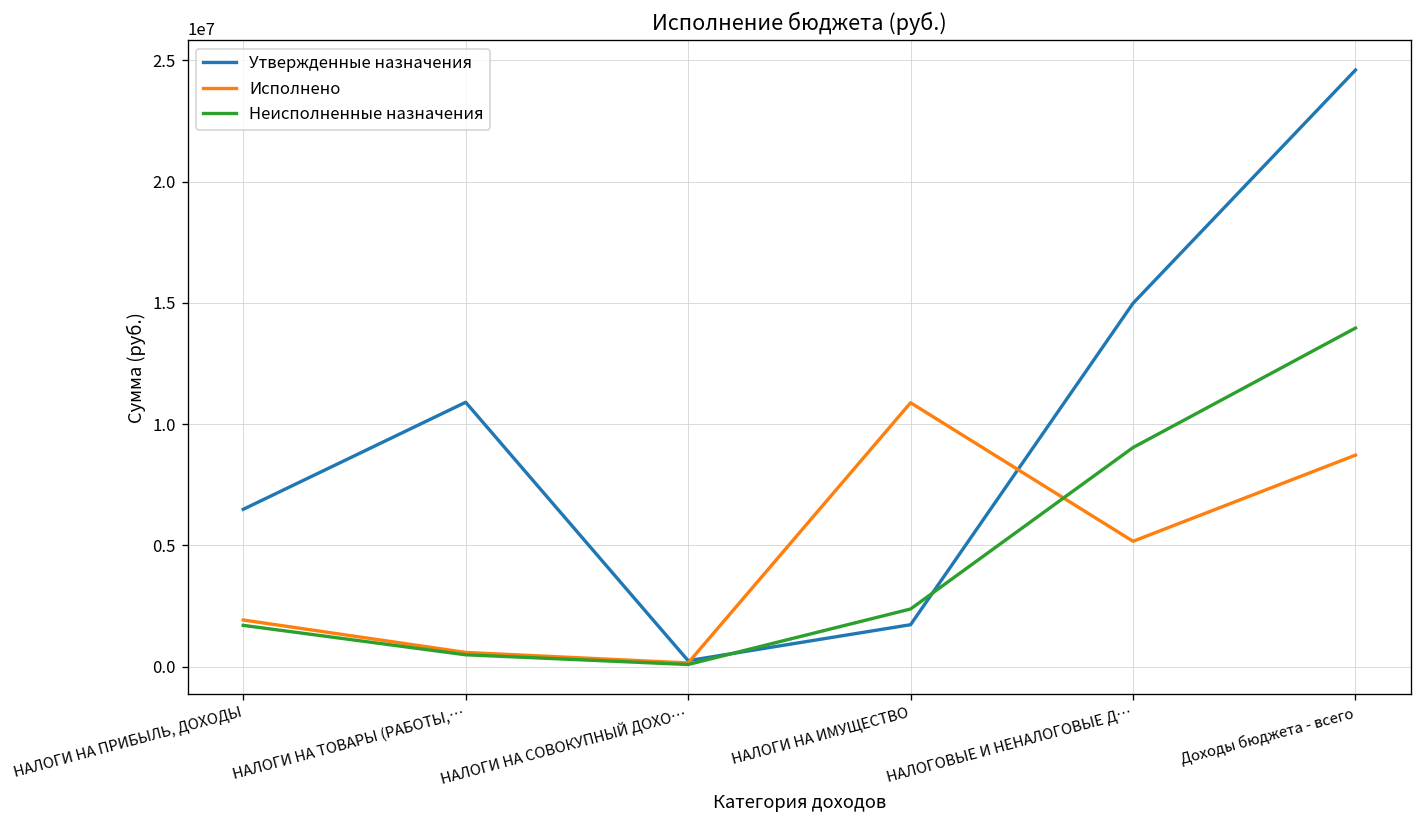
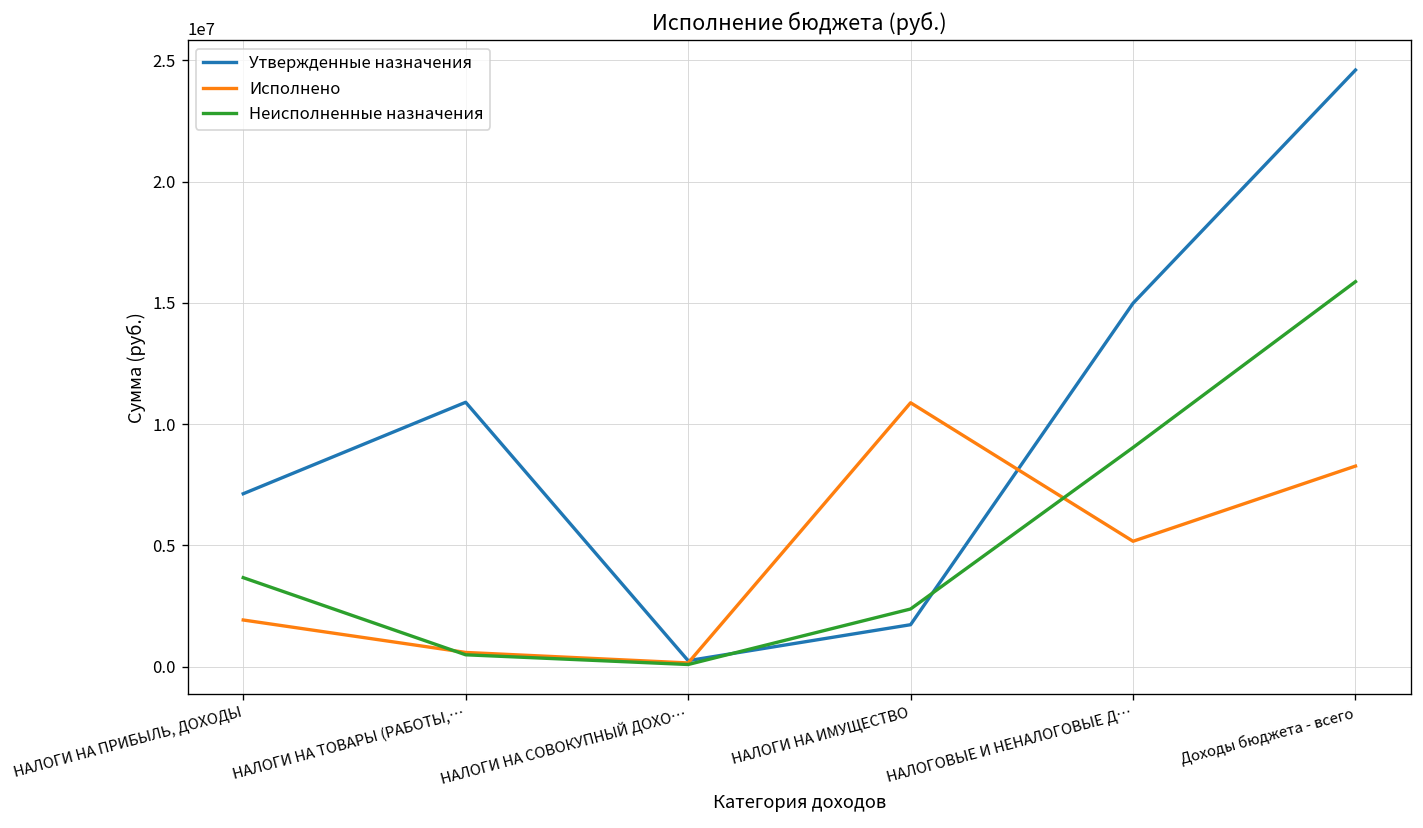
Утвержденные назначения, НАЛОГИ НА ПРИБЫЛЬ, ДОХОДЫ: 6500000 -> 7100000
Неисполненные назначения, НАЛОГИ НА ПРИБЫЛЬ, ДОХОДЫ: 1700000 -> 3700000
Исполнено, Доходы бюджета - всего: 8700000 -> 8300000
Неисполненные назначения, Доходы бюджета - всего: 14000000 -> 15900000
